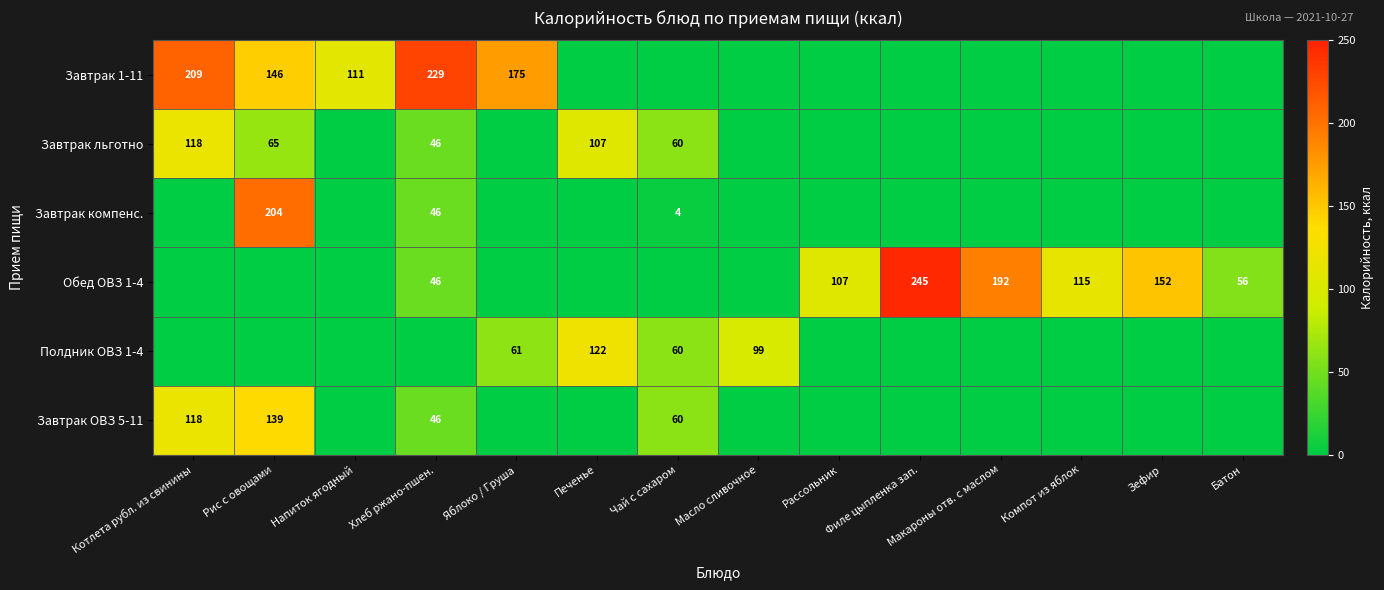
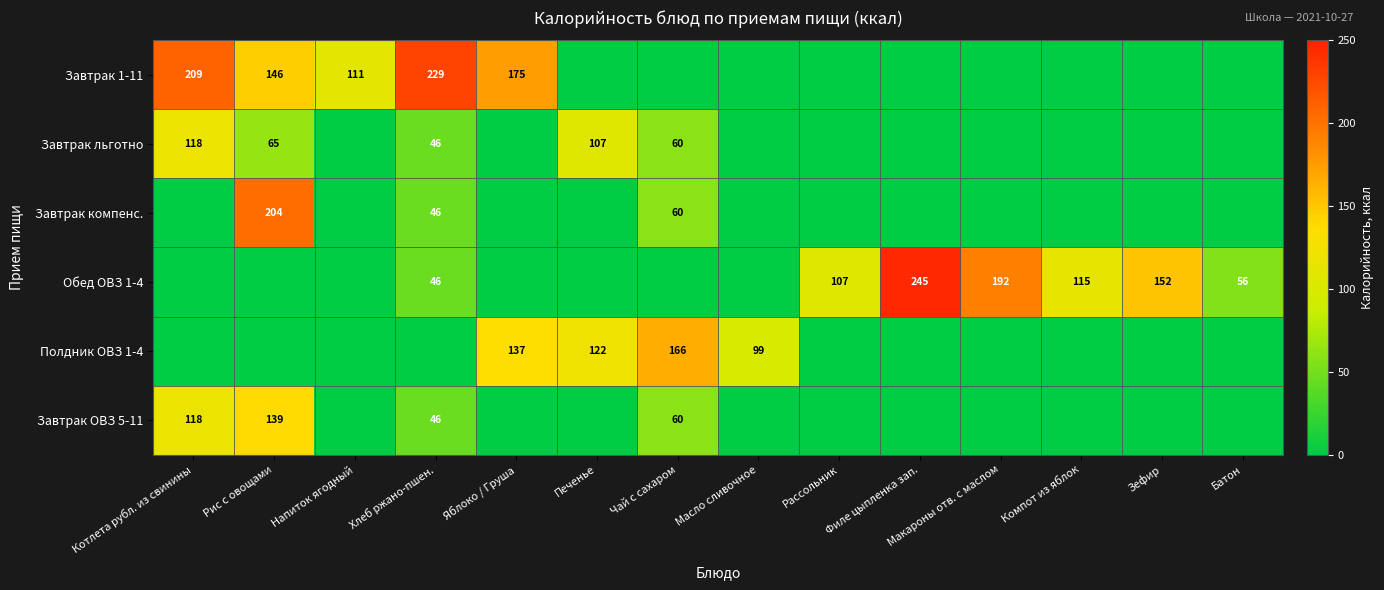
Завтрак компенс., Чай с сахаром: 4 -> 60
Полдник ОВЗ 1-4, Яблоко / Груша: 61 -> 137
Полдник ОВЗ 1-4, Чай с сахаром: 60 -> 166
